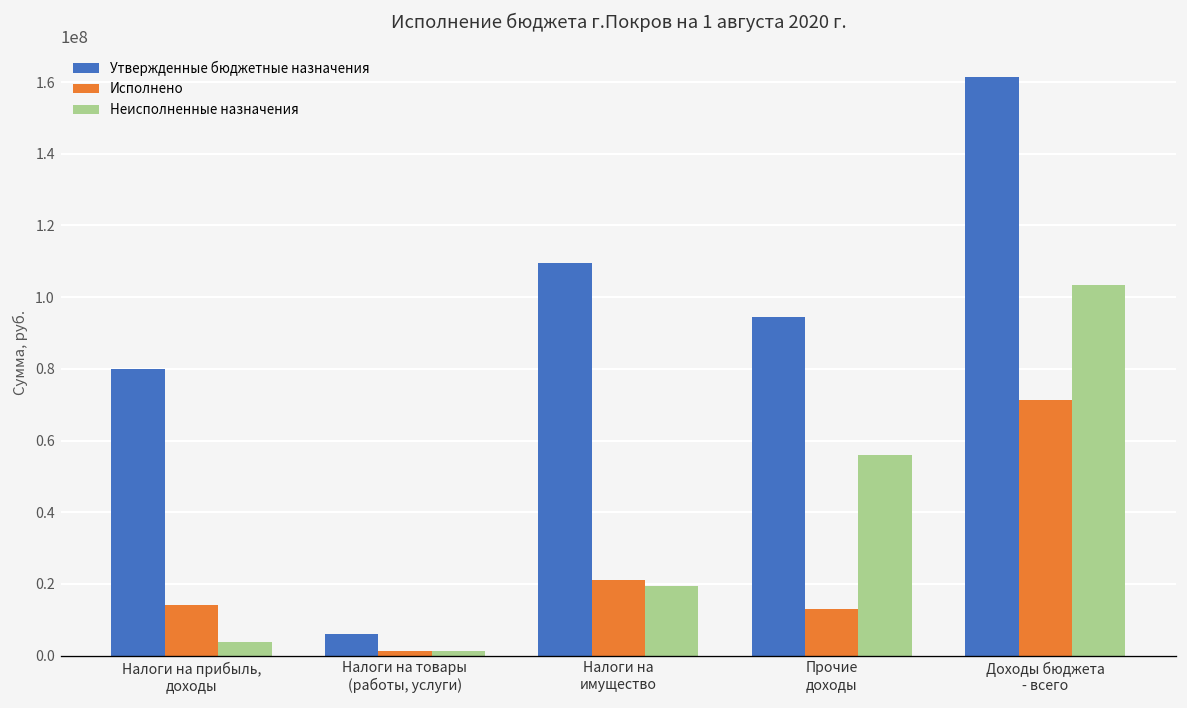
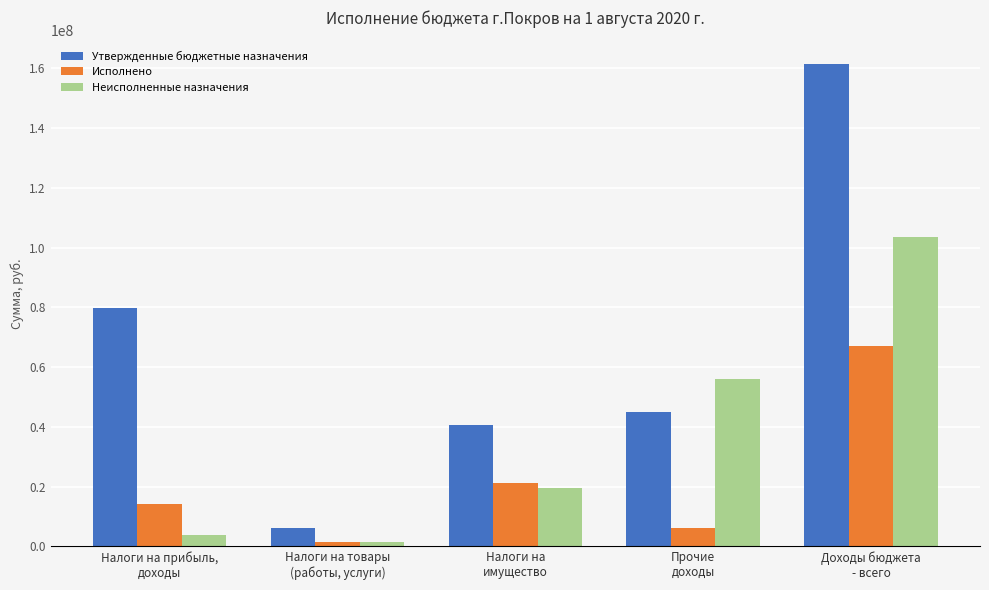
Утвержденные бюджетные назначения, Налоги на имущество: 110000000 -> 41000000
Утвержденные бюджетные назначения, Прочие доходы: 94000000 -> 45000000
Исполнено, Прочие доходы: 13000000 -> 6000000
Исполнено, Доходы бюджета - всего: 71000000 -> 67000000
